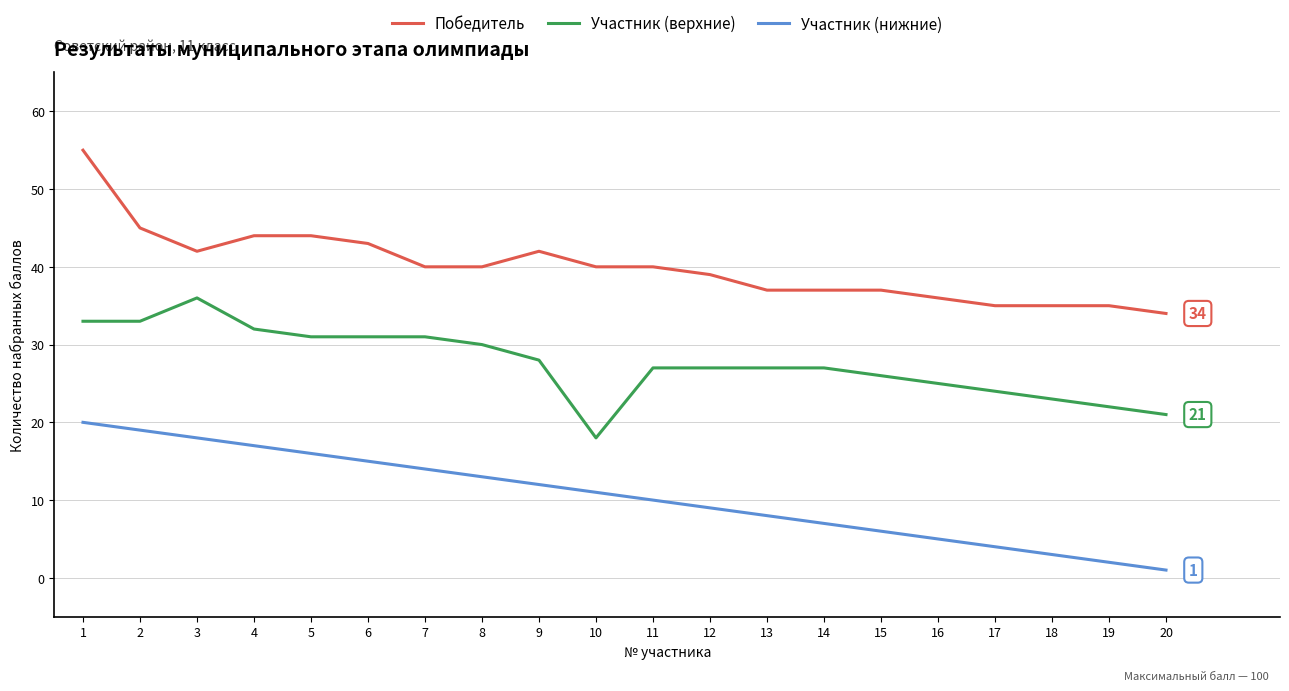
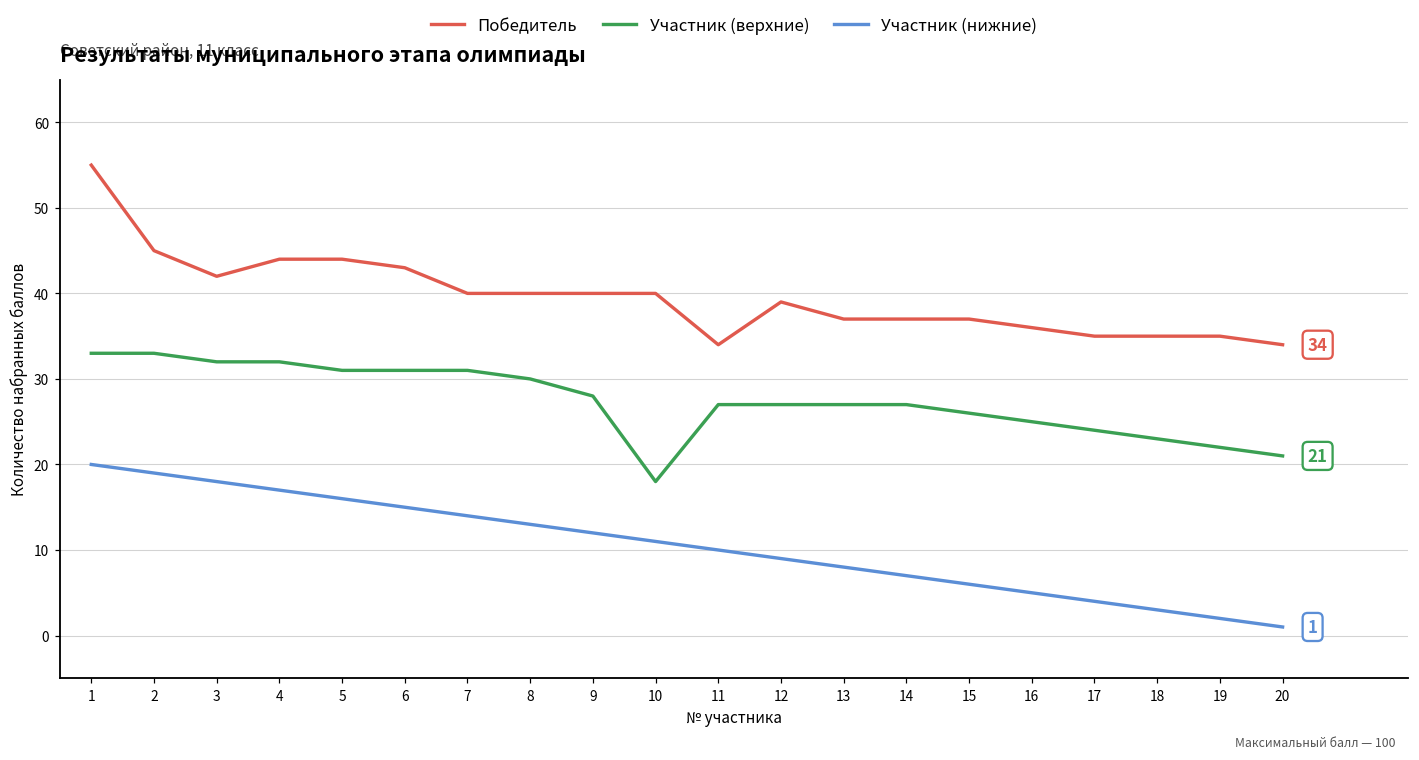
Участник (верхние), 3: 36 -> 32
Победитель, 9: 42 -> 40
Победитель, 11: 40 -> 34
